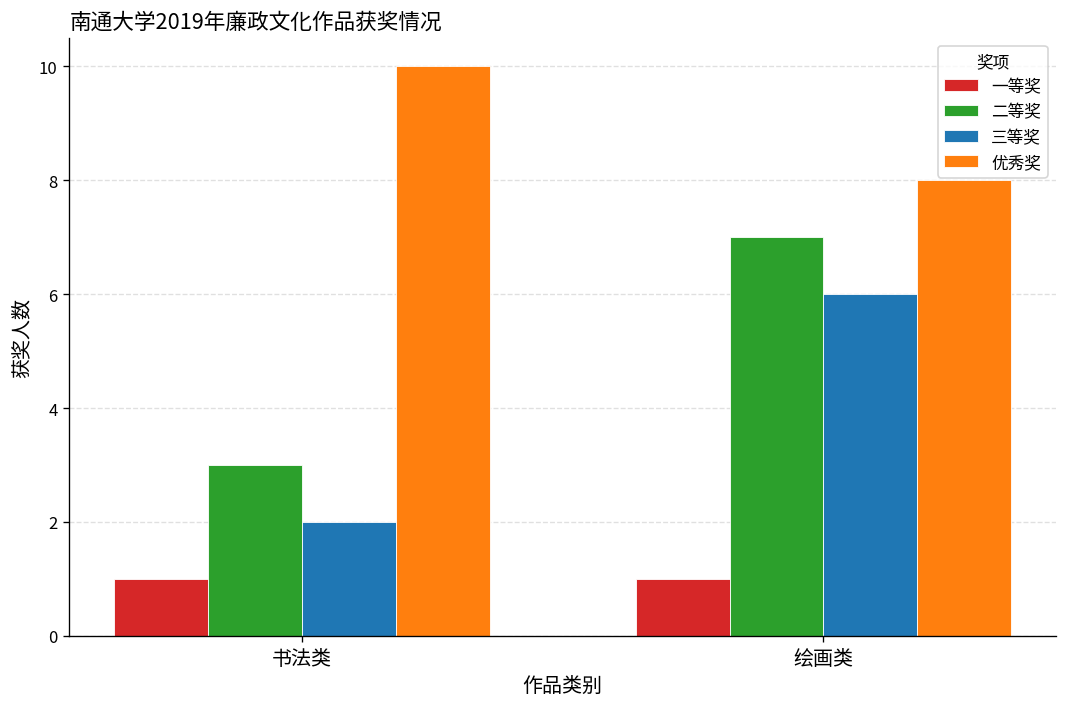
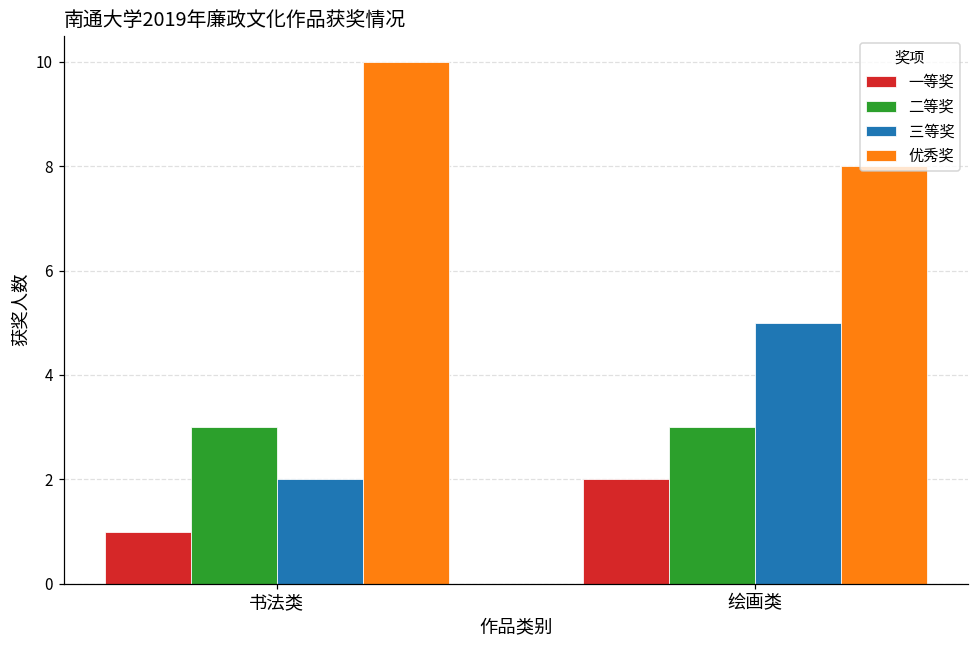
一等奖, 绘画类: 1 -> 2
二等奖, 绘画类: 7 -> 3
三等奖, 绘画类: 6 -> 5
